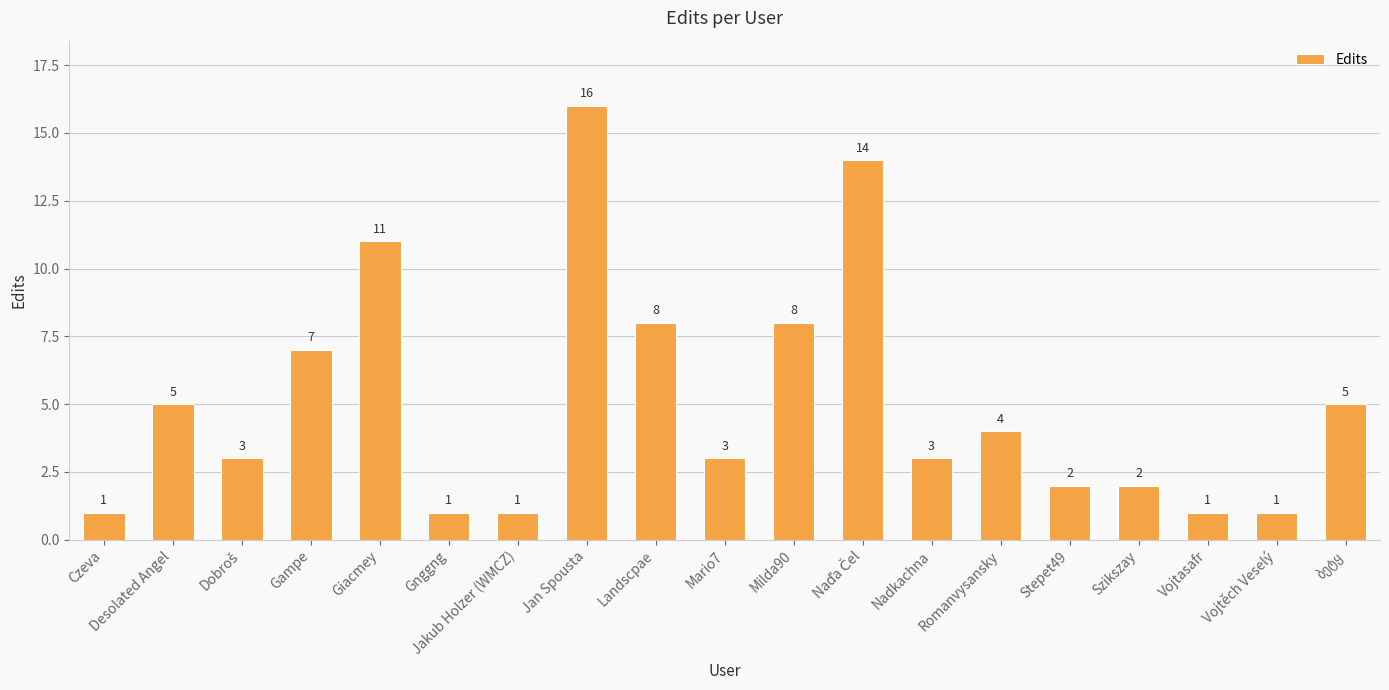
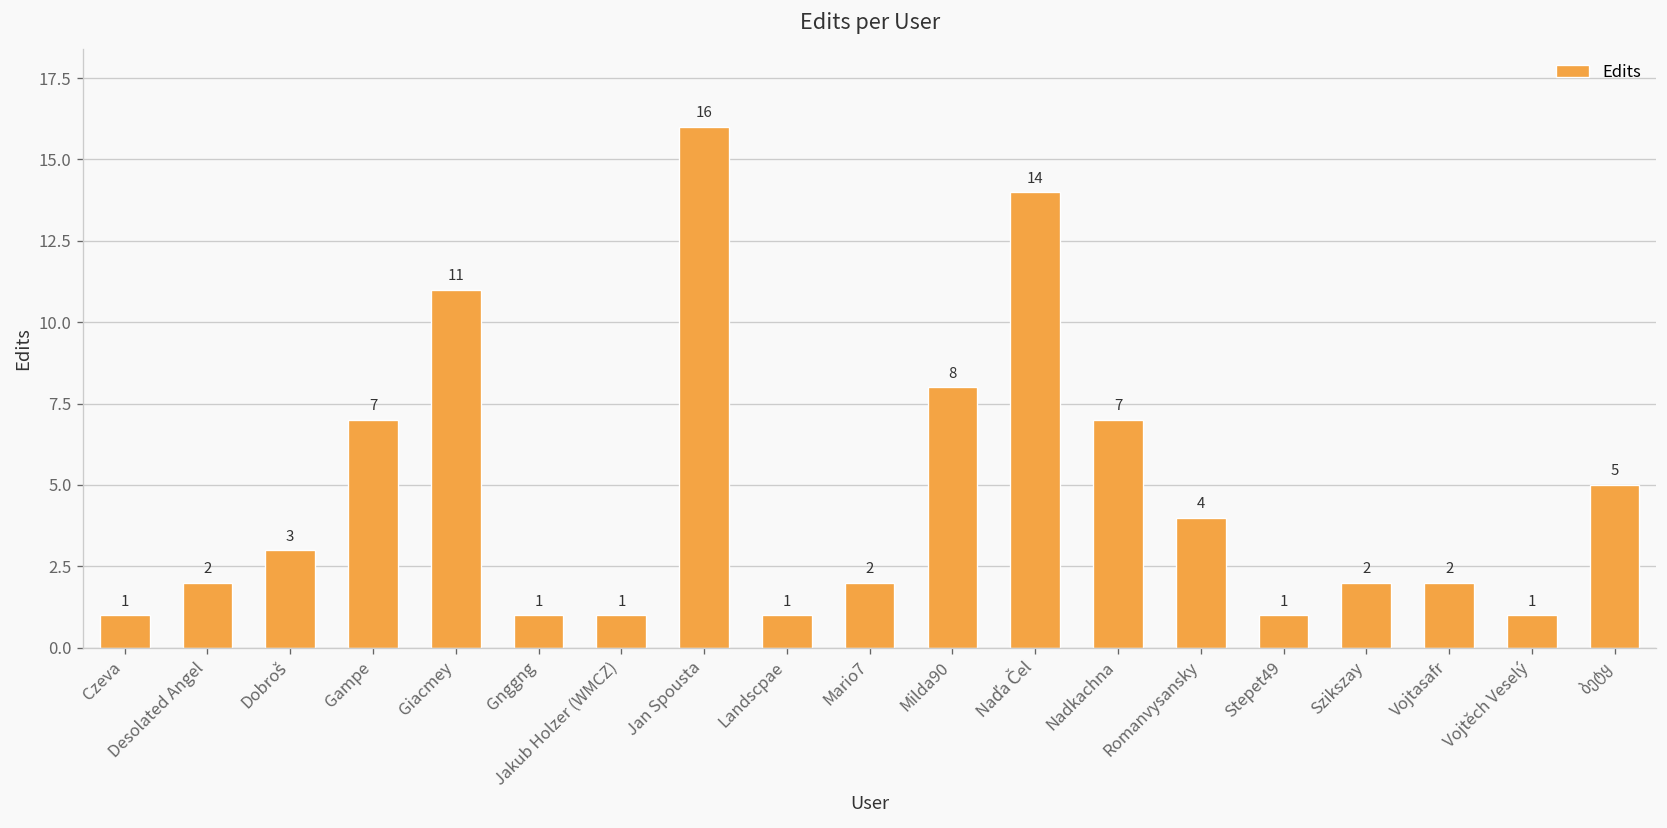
Desolated Angel: 5 -> 2
Landscpae: 8 -> 1
Mario7: 3 -> 2
Nadkachna: 3 -> 7
Stepet49: 2 -> 1
Vojtasafr: 1 -> 2
